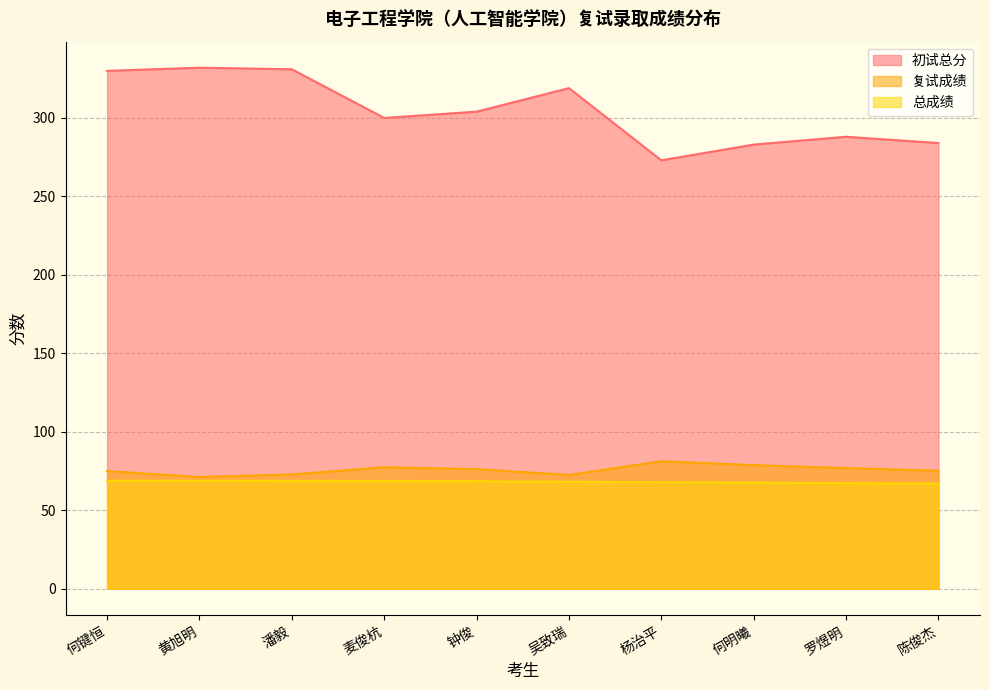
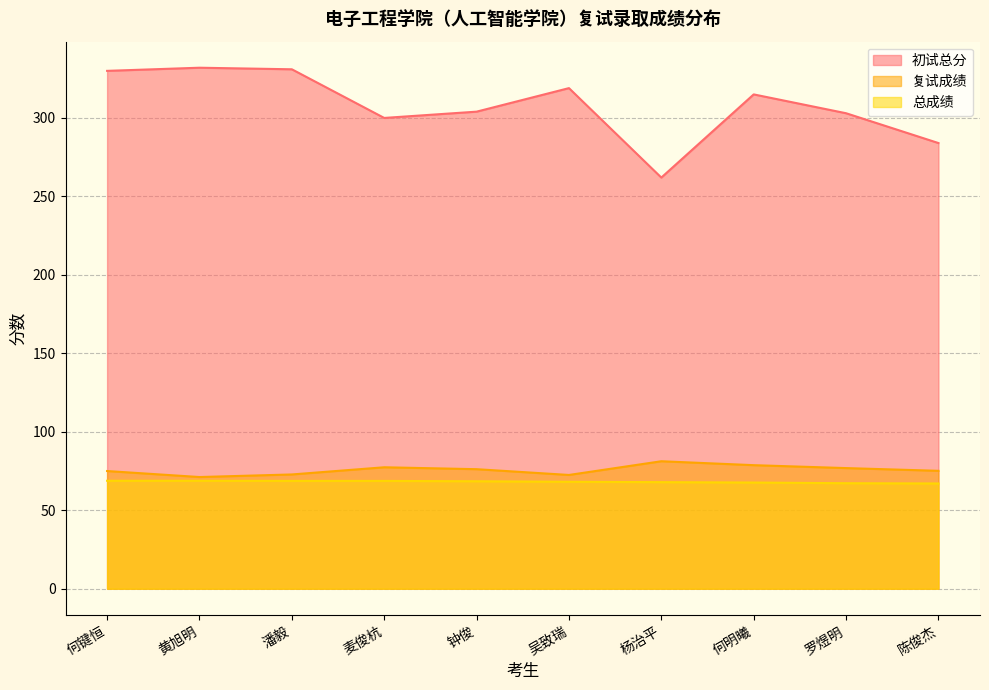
初试总分, 杨治平: 273 -> 262
初试总分, 何明曦: 283 -> 315
初试总分, 罗煜明: 288 -> 303
